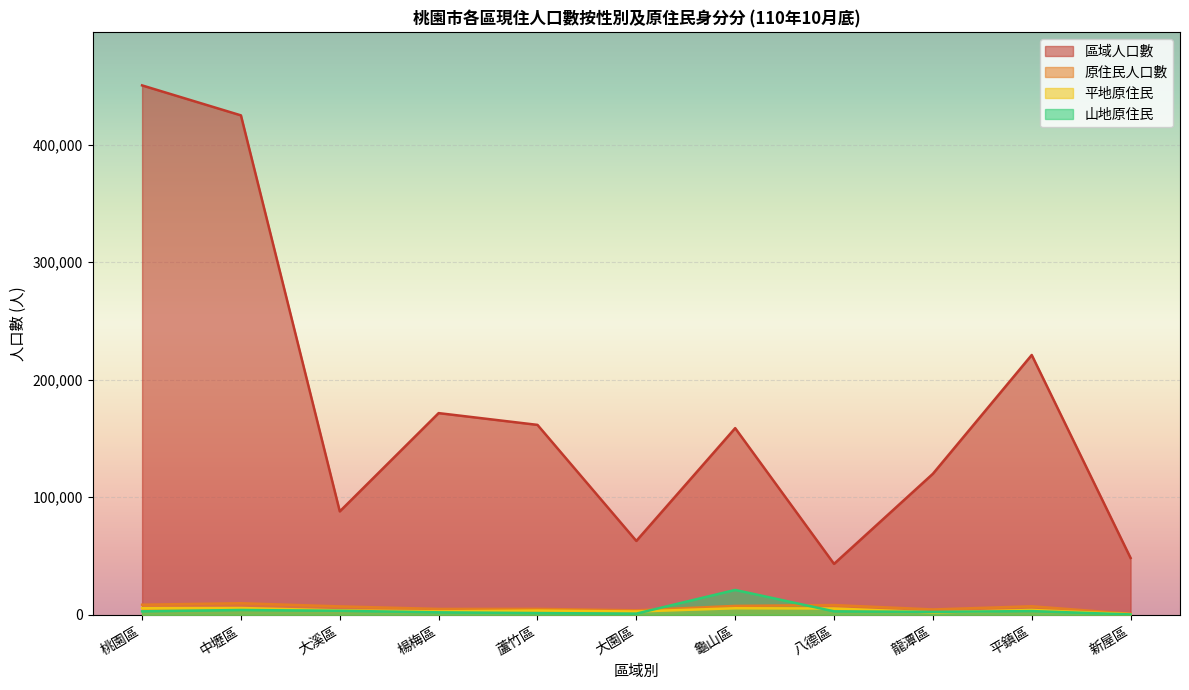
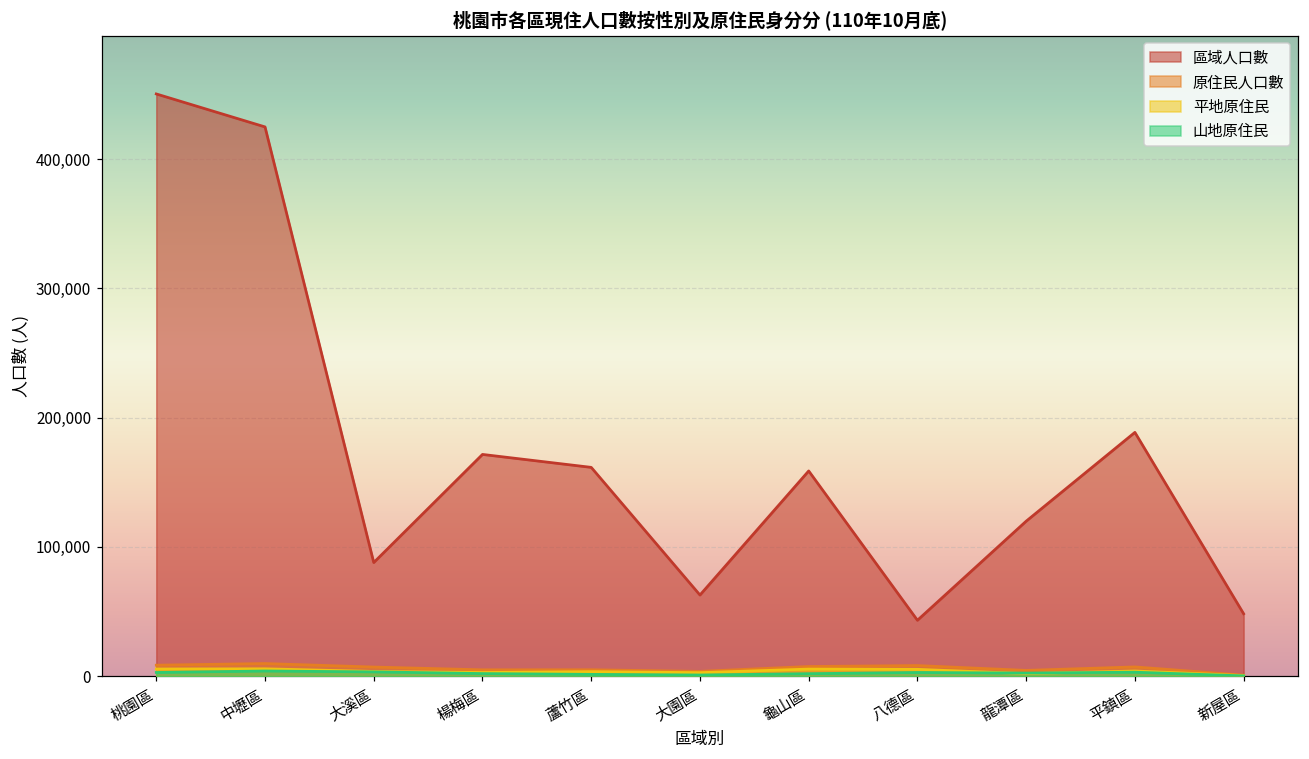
山地原住民, 龜山區: 21,000 -> 2,000
區域人口數, 平鎮區: 221,000 -> 189,000
